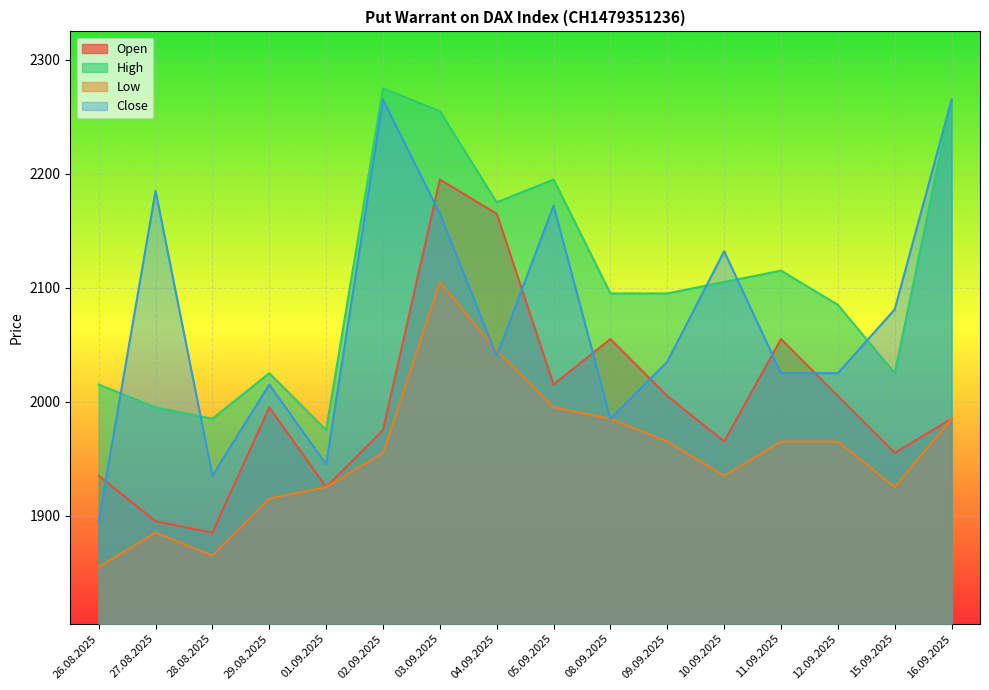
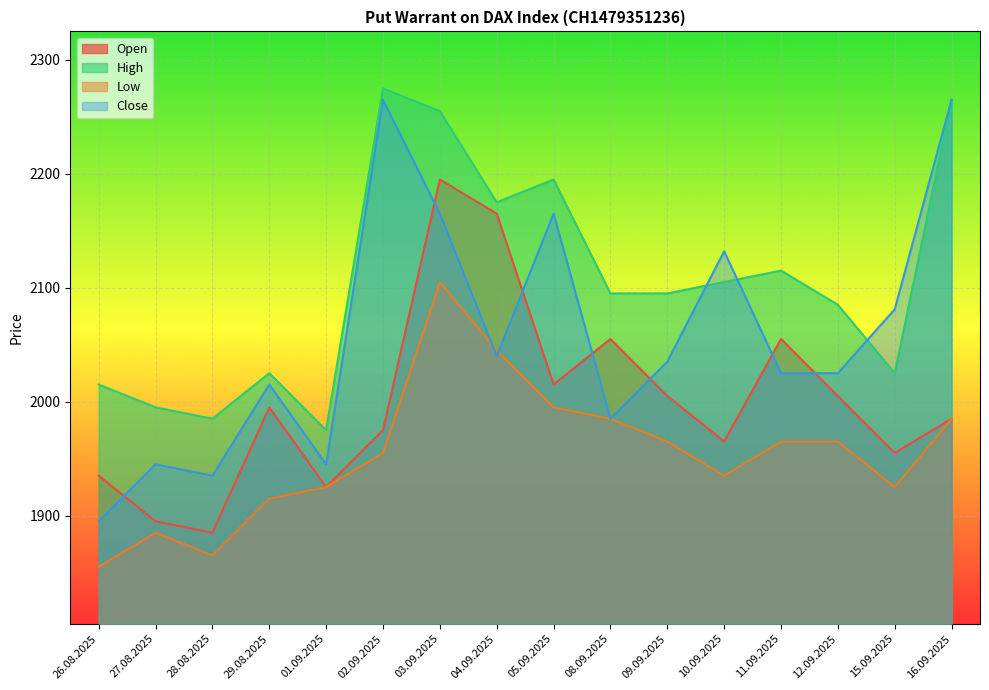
Close, 27.08.2025: 2185 -> 1945
Close, 05.09.2025: 2172 -> 2165
